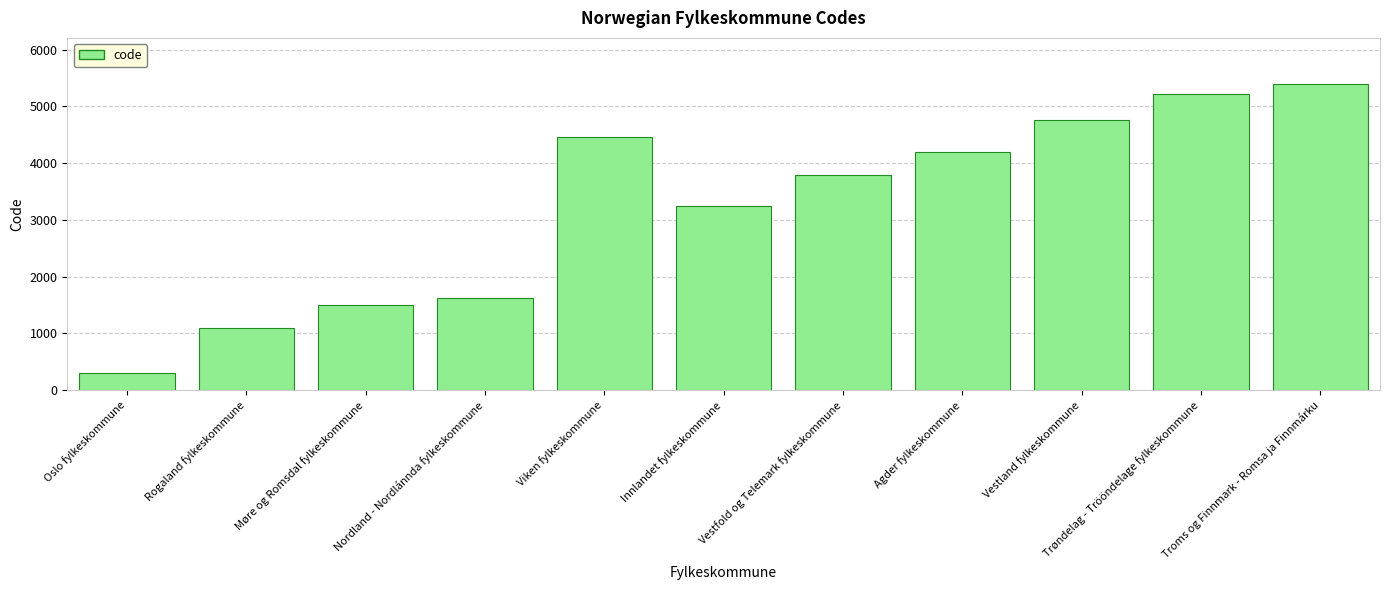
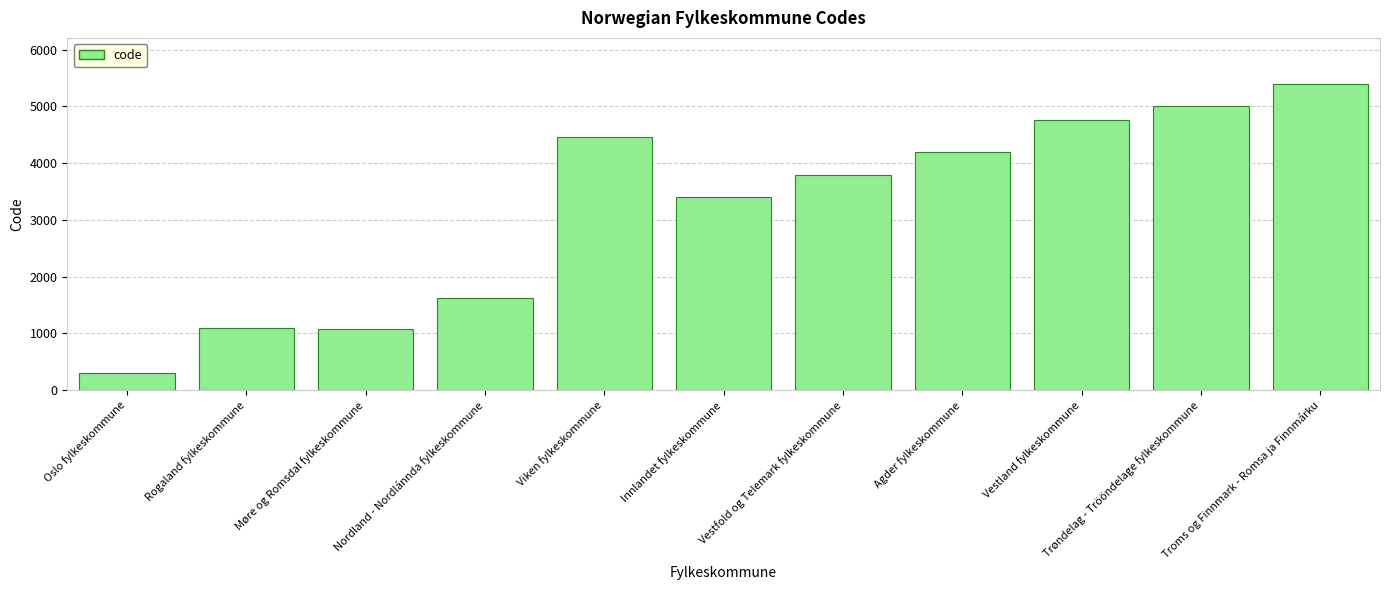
Møre og Romsdal fylkeskommune: 1500 -> 1100
Innlandet fylkeskommune: 3200 -> 3400
Trøndelag - Trööndelage fylkeskommune: 5200 -> 5000
